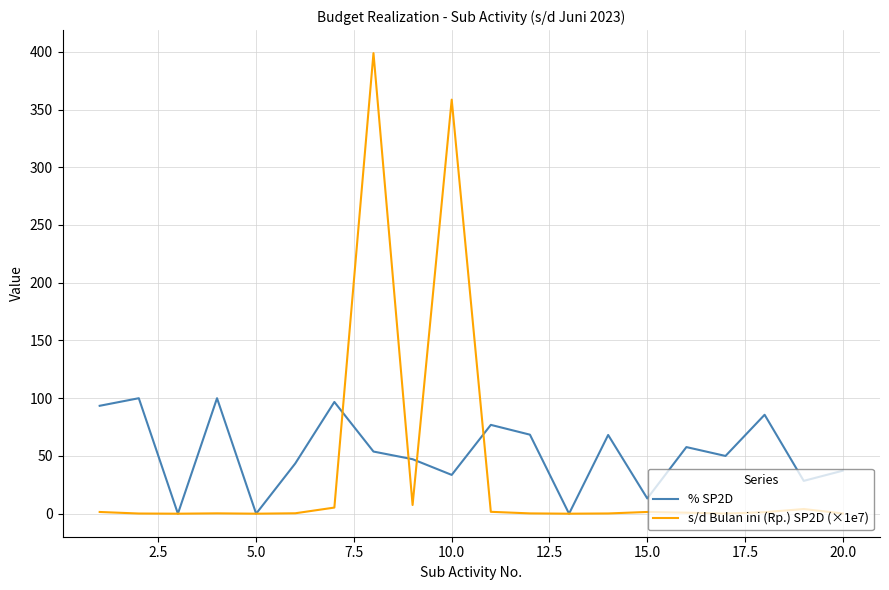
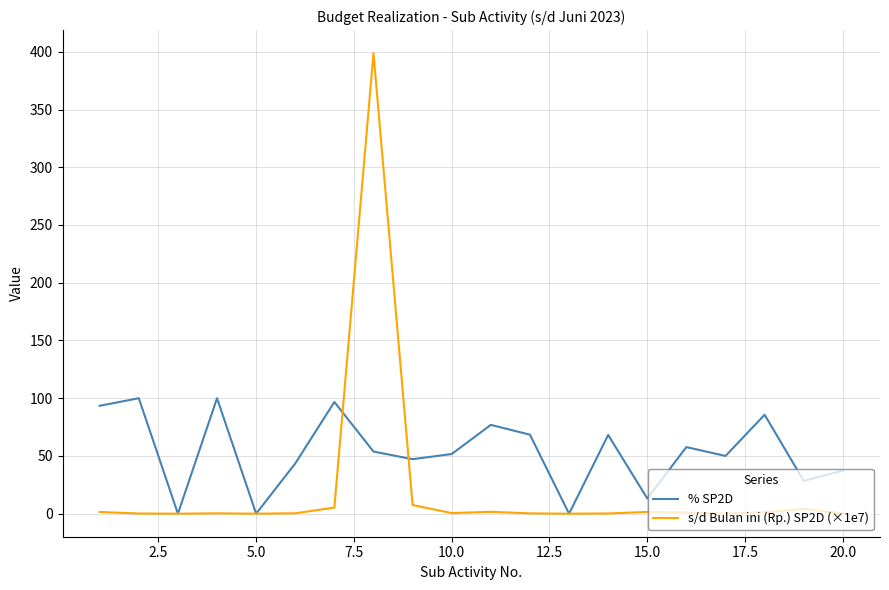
% SP2D, 10.0: 34 -> 52
s/d Bulan ini (Rp.) SP2D (×1e7), 10.0: 359 -> 1
